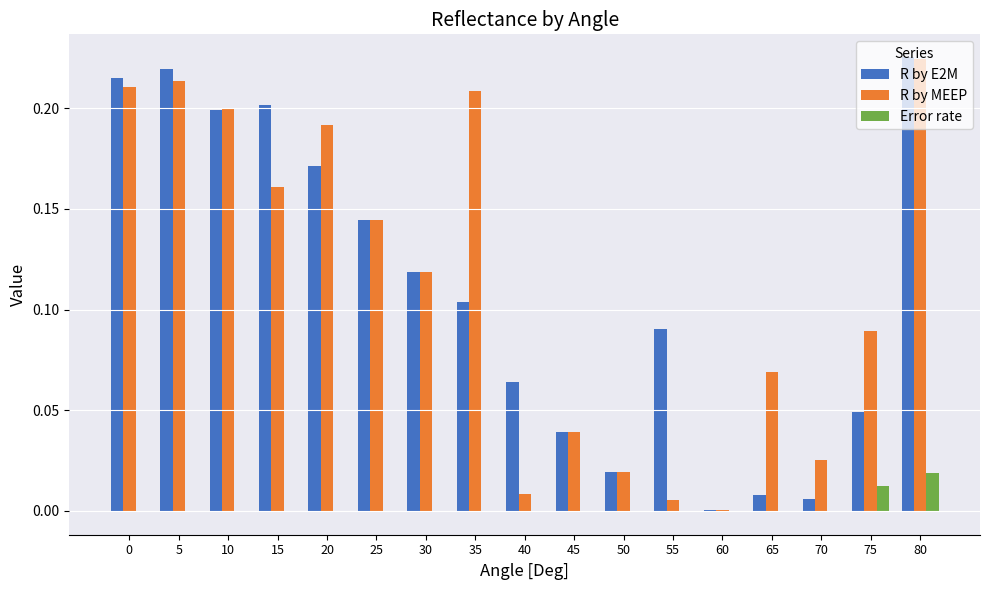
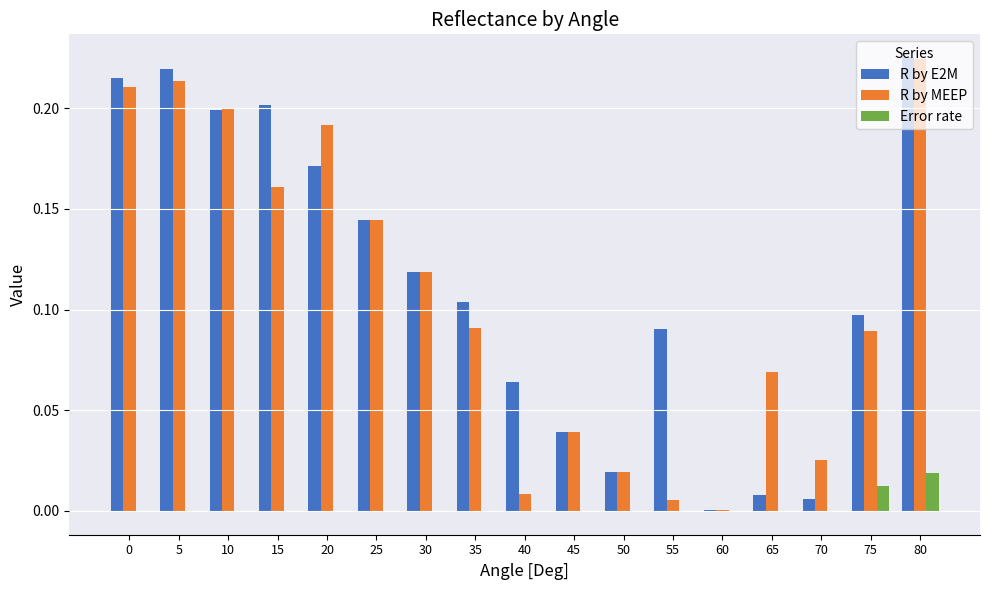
R by MEEP, 35: 0.208 -> 0.091
R by E2M, 75: 0.049 -> 0.097
